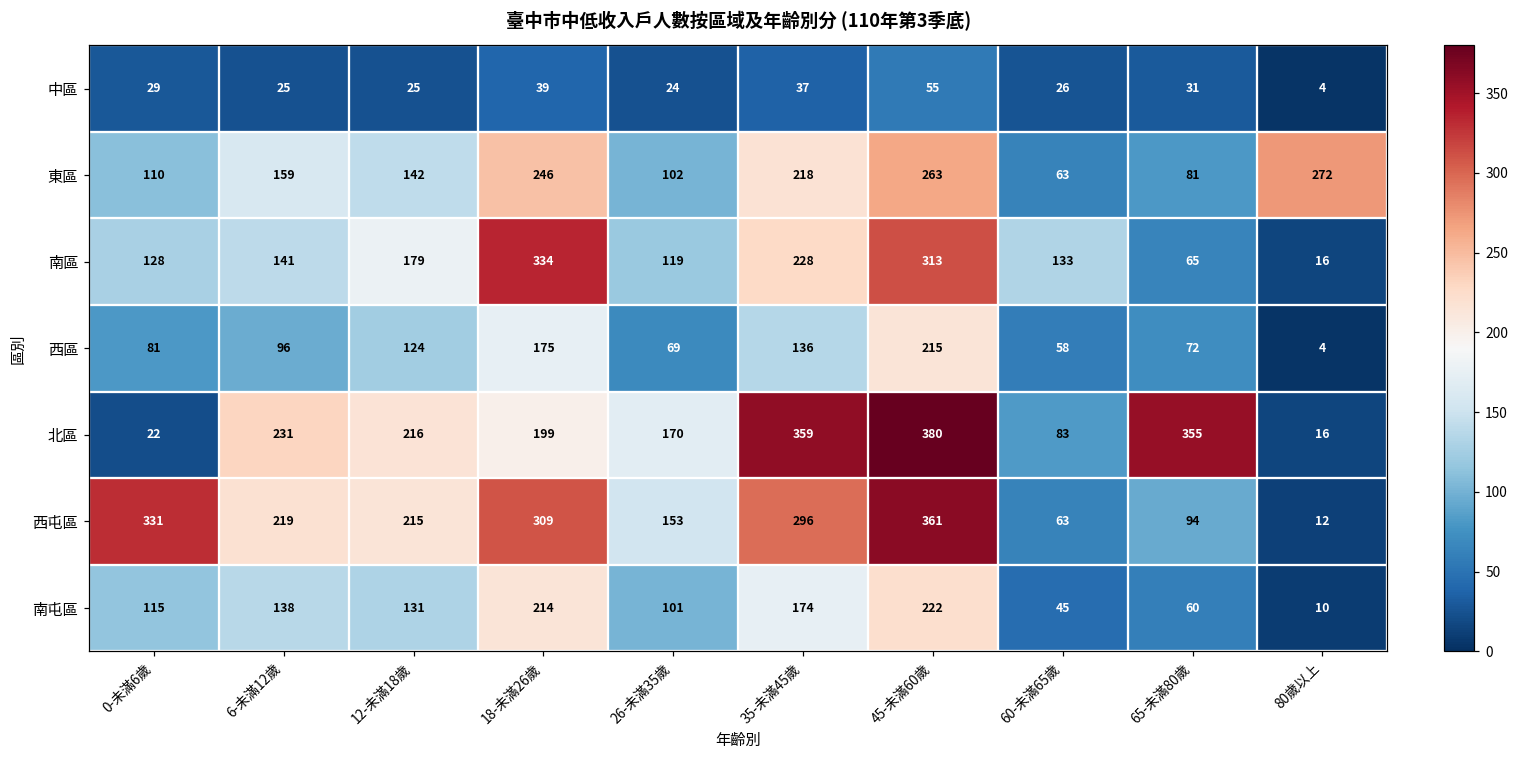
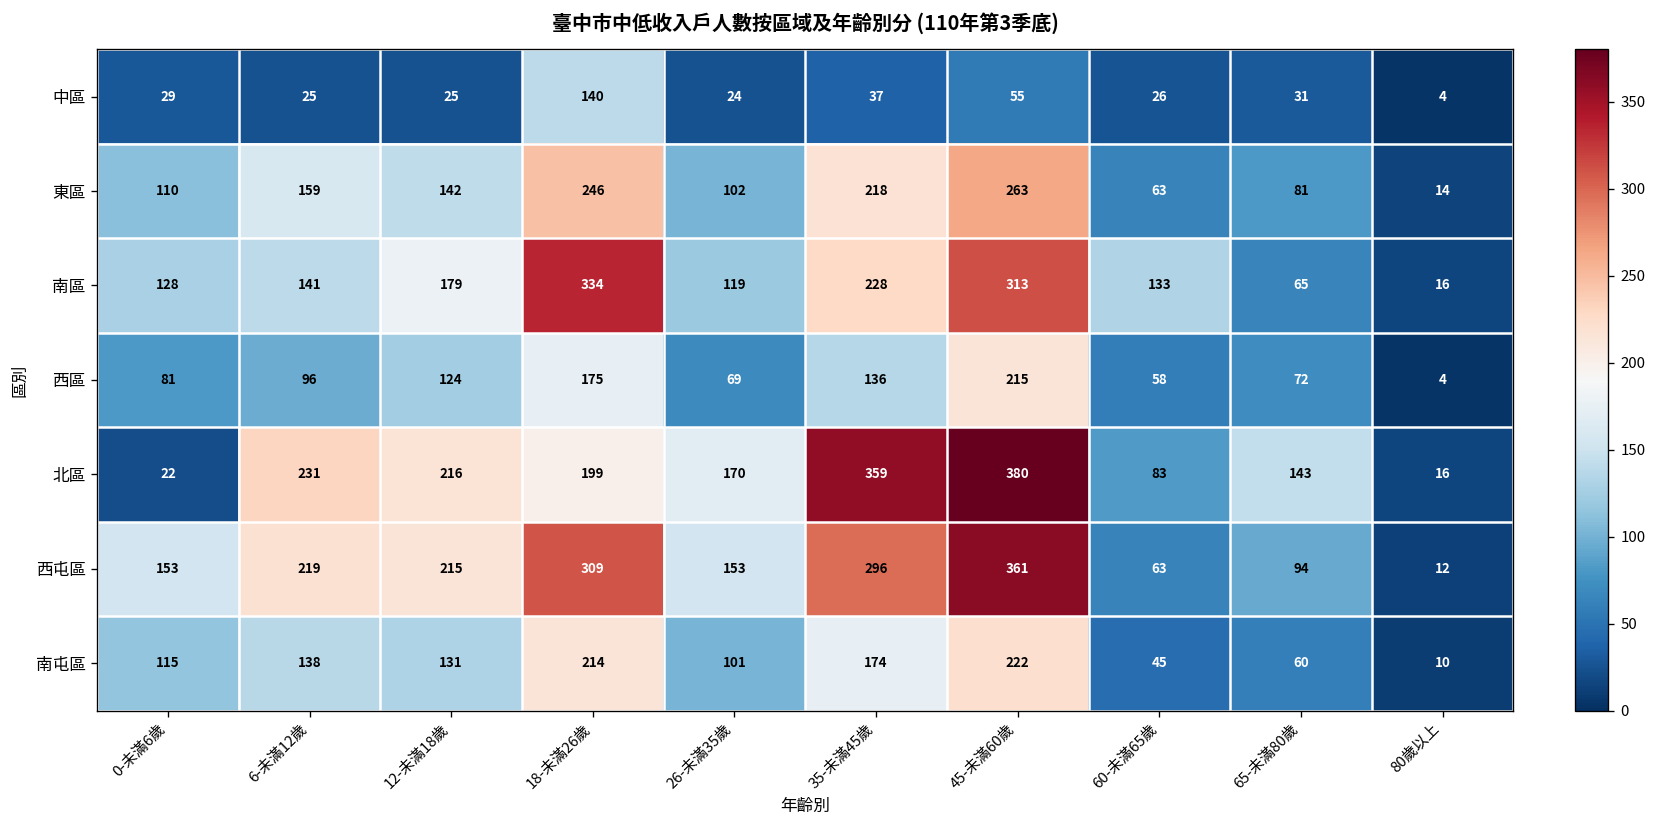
中區, 18-未滿26歲: 39 -> 140
東區, 80歲以上: 272 -> 14
北區, 65-未滿80歲: 355 -> 143
西屯區, 0-未滿6歲: 331 -> 153
